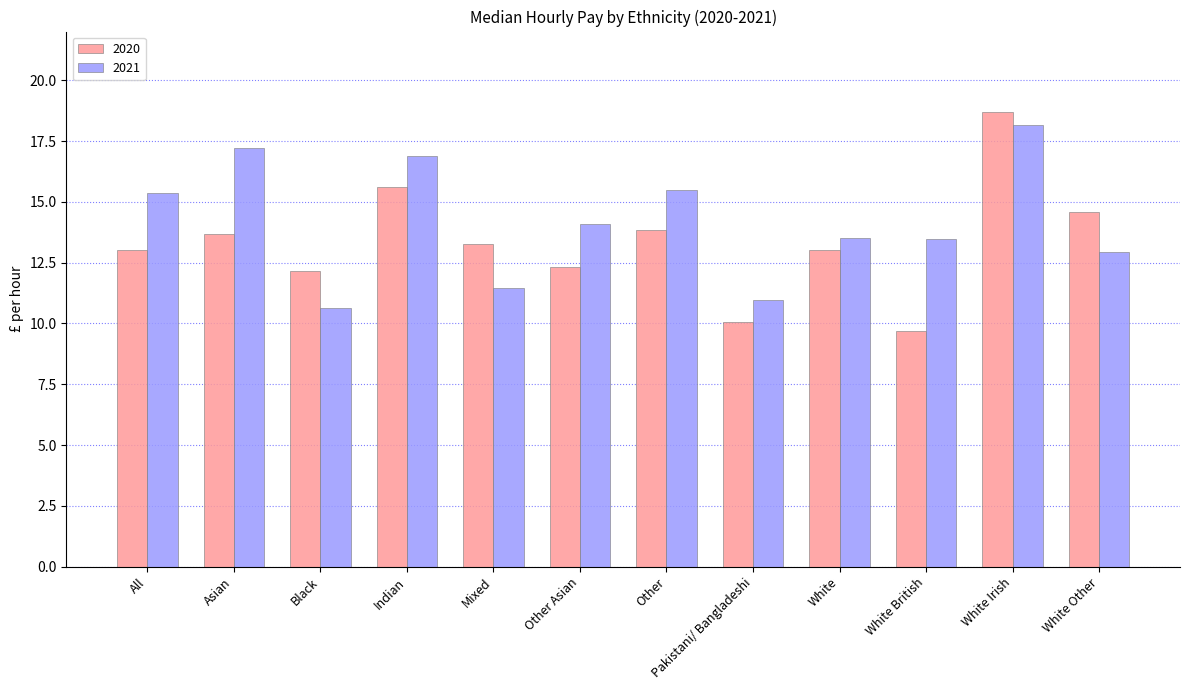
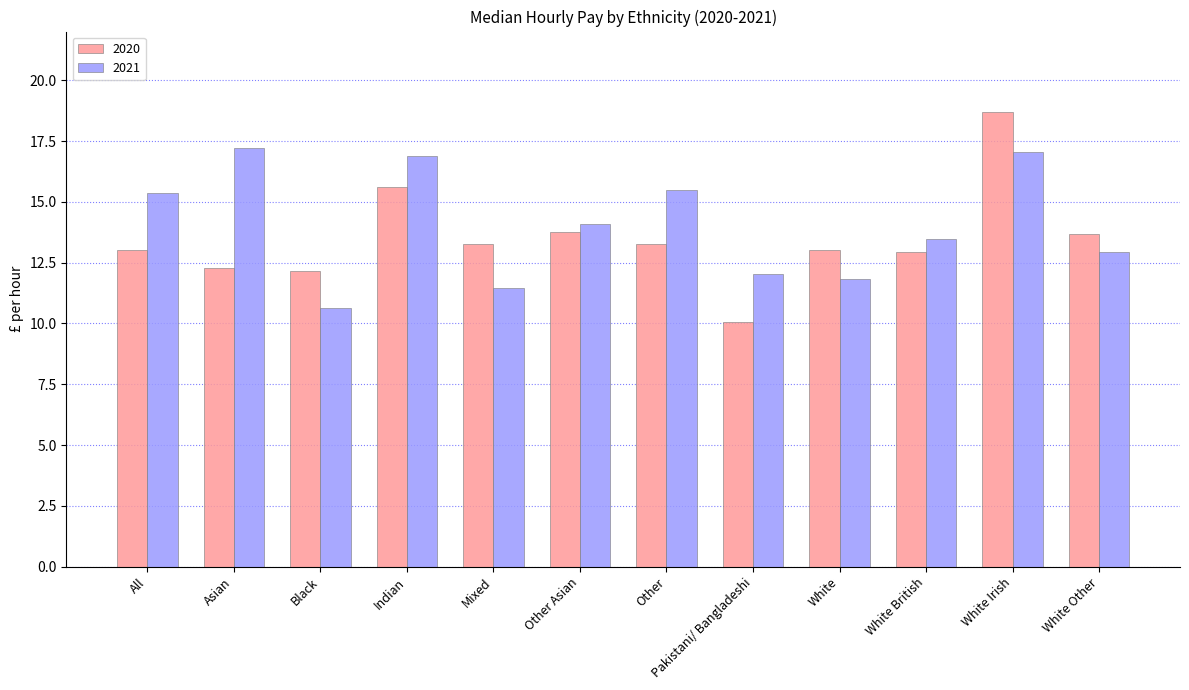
2020, Asian: 13.7 -> 12.3
2020, Other Asian: 12.3 -> 13.7
2020, Other: 13.9 -> 13.3
2021, Pakistani/ Bangladeshi: 11.0 -> 12.0
2021, White: 13.5 -> 11.8
2020, White British: 9.7 -> 12.9
2021, White Irish: 18.1 -> 17.0
2020, White Other: 14.6 -> 13.7
